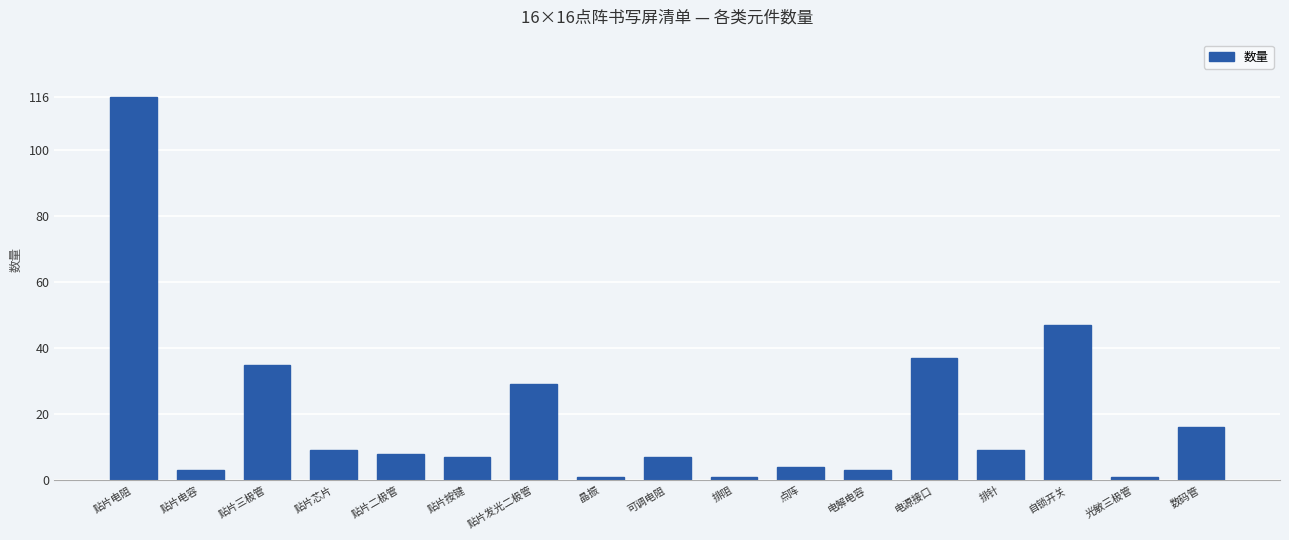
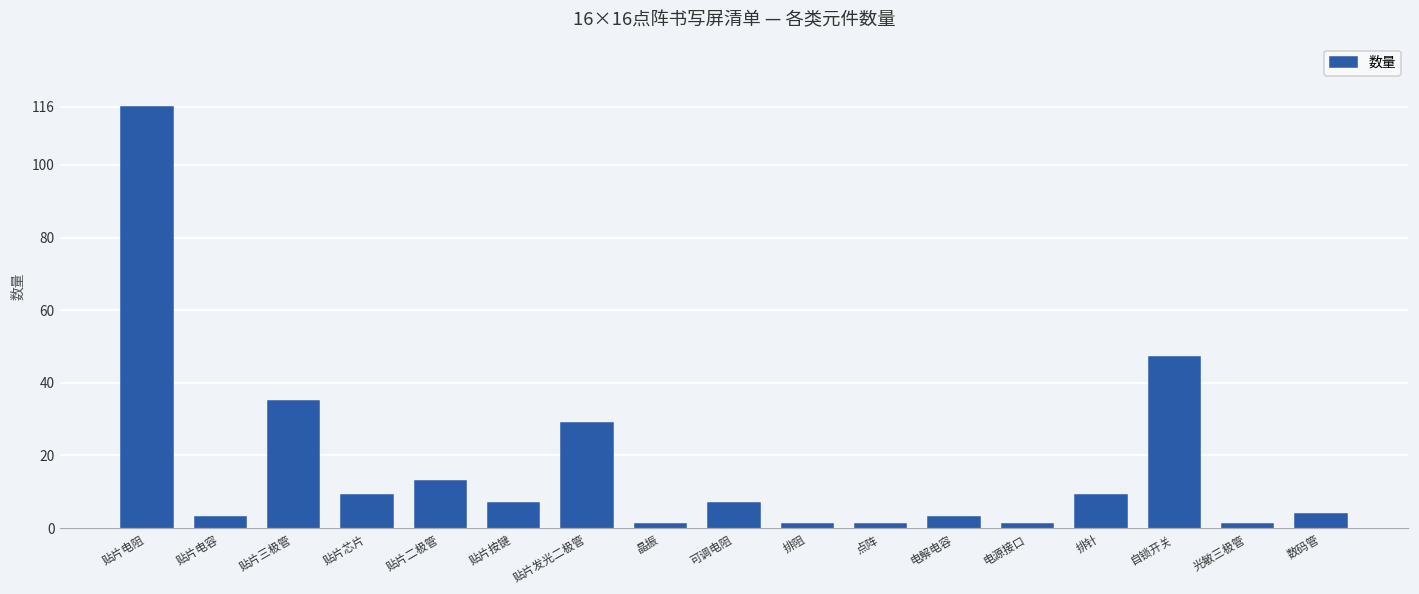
贴片二极管: 8 -> 13
点阵: 4 -> 1
电源接口: 37 -> 1
数码管: 16 -> 4
